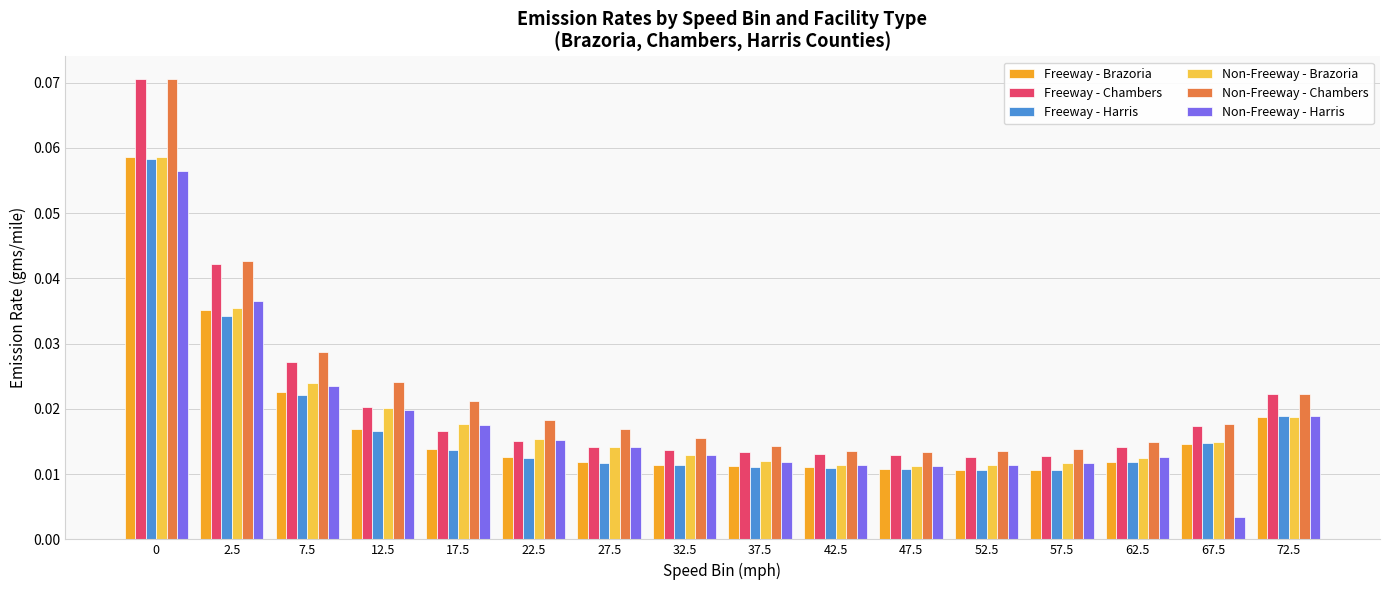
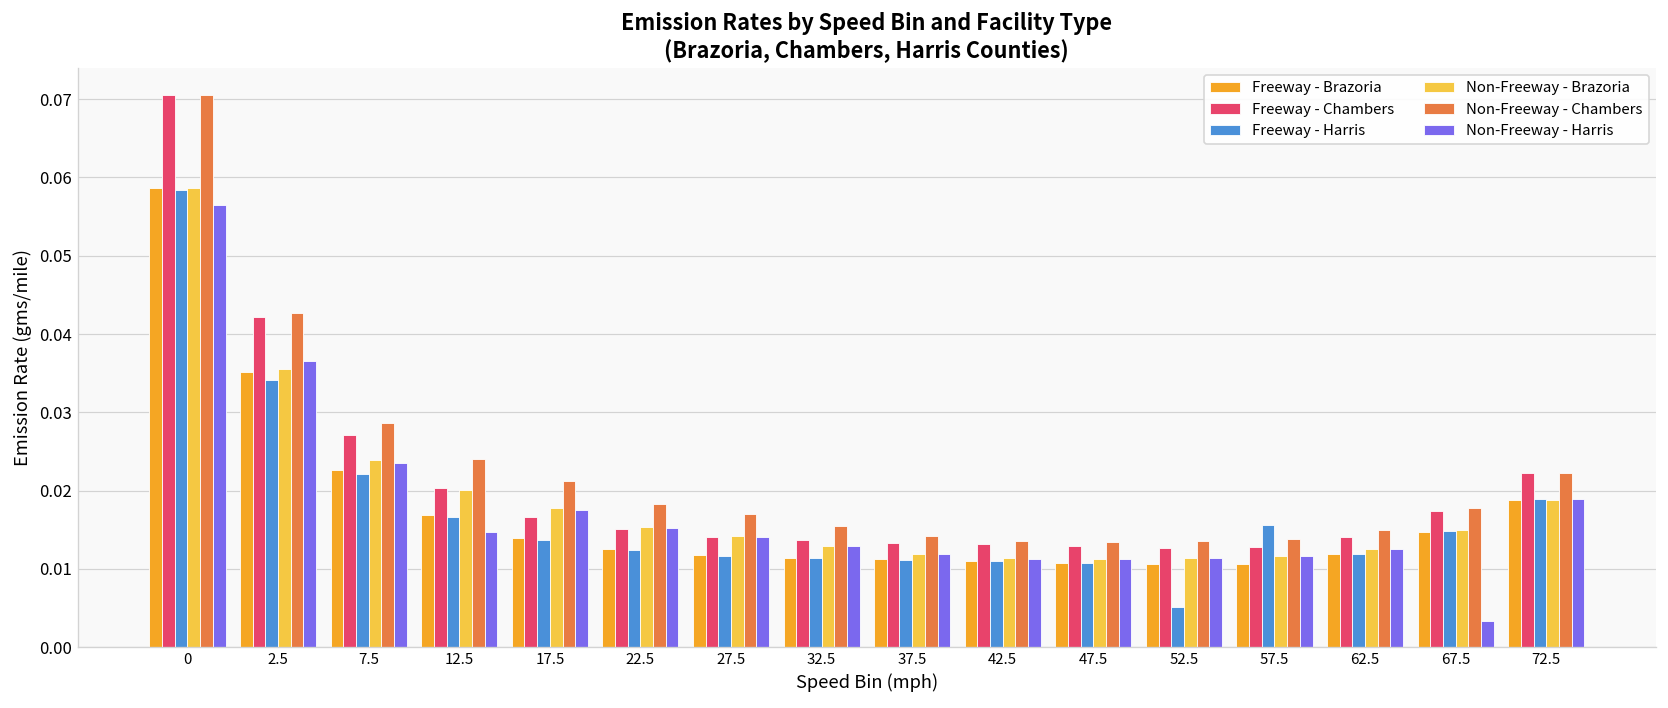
Non-Freeway - Harris, 12.5: 0.020 -> 0.015
Freeway - Harris, 52.5: 0.011 -> 0.005
Freeway - Harris, 57.5: 0.011 -> 0.016
